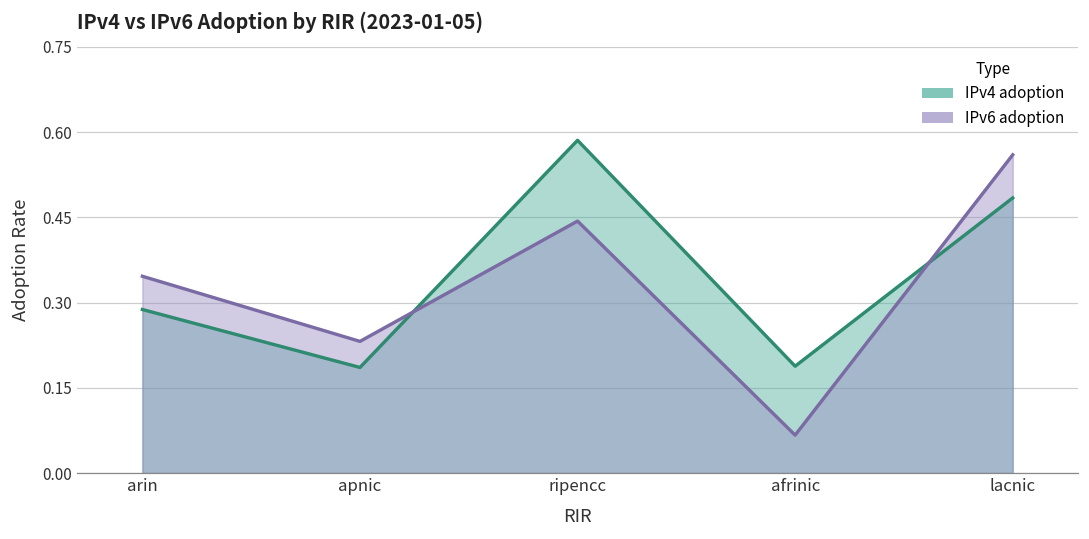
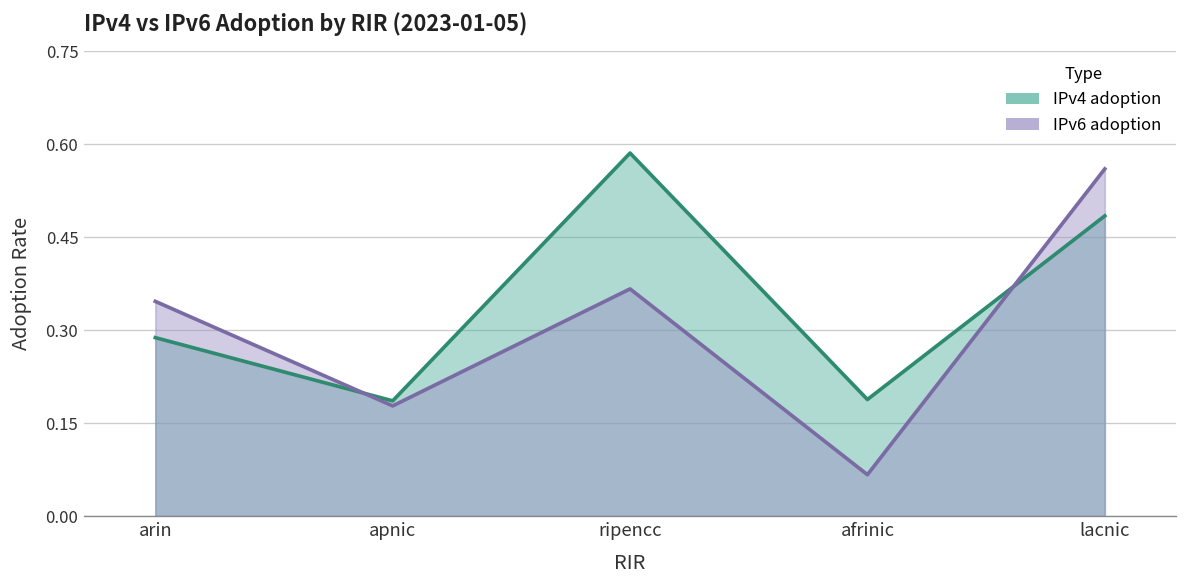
IPv6 adoption, apnic: 0.23 -> 0.18
IPv6 adoption, ripencc: 0.44 -> 0.37
